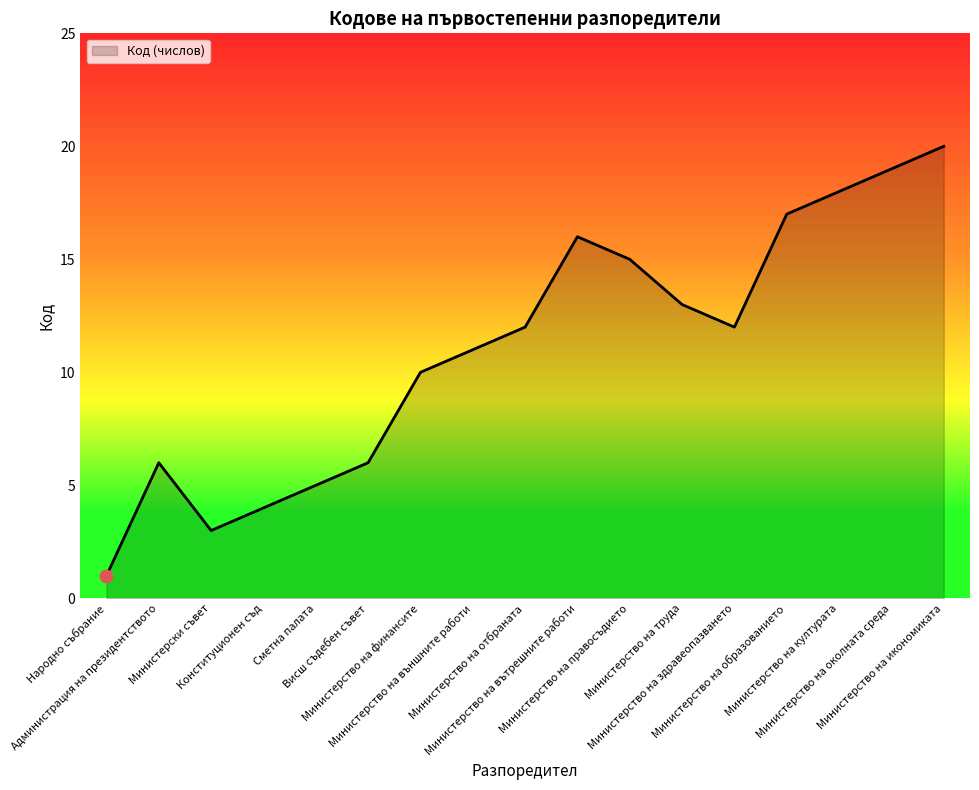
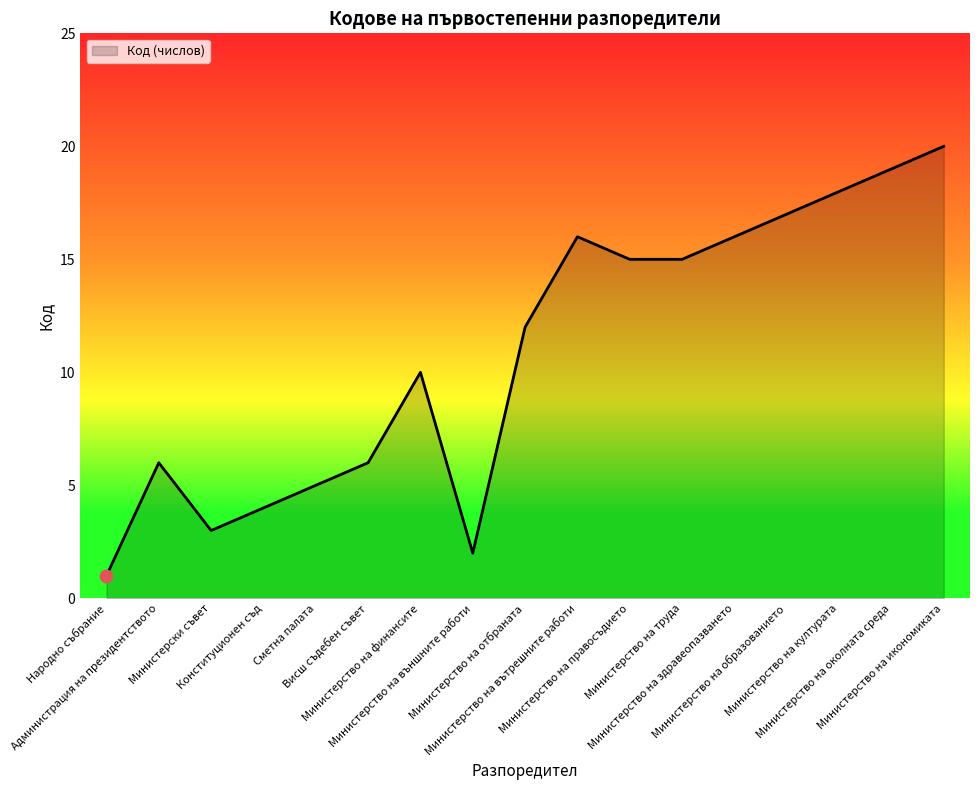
Код (числов), Министерство на външните работи: 11 -> 2
Код (числов), Министерство на труда: 13 -> 15
Код (числов), Министерство на здравеопазването: 12 -> 16
